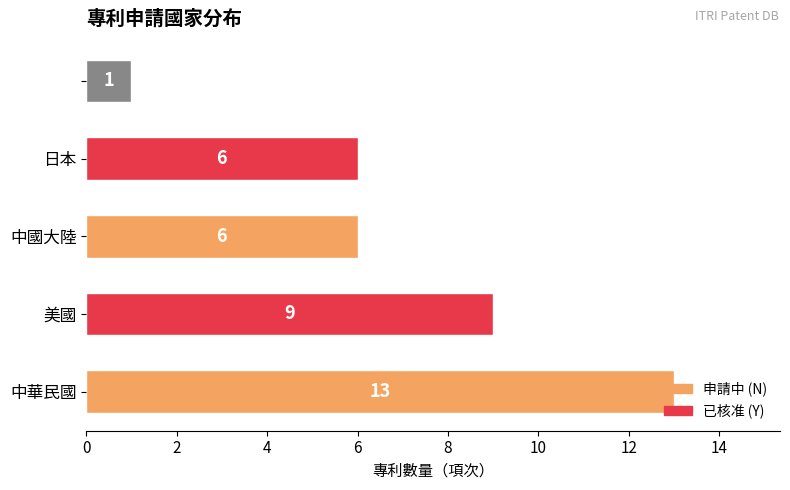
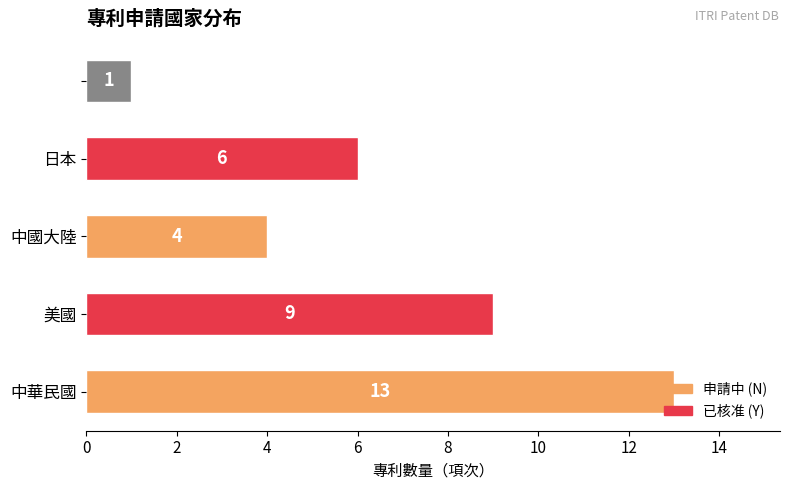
中國大陸: 6 -> 4
